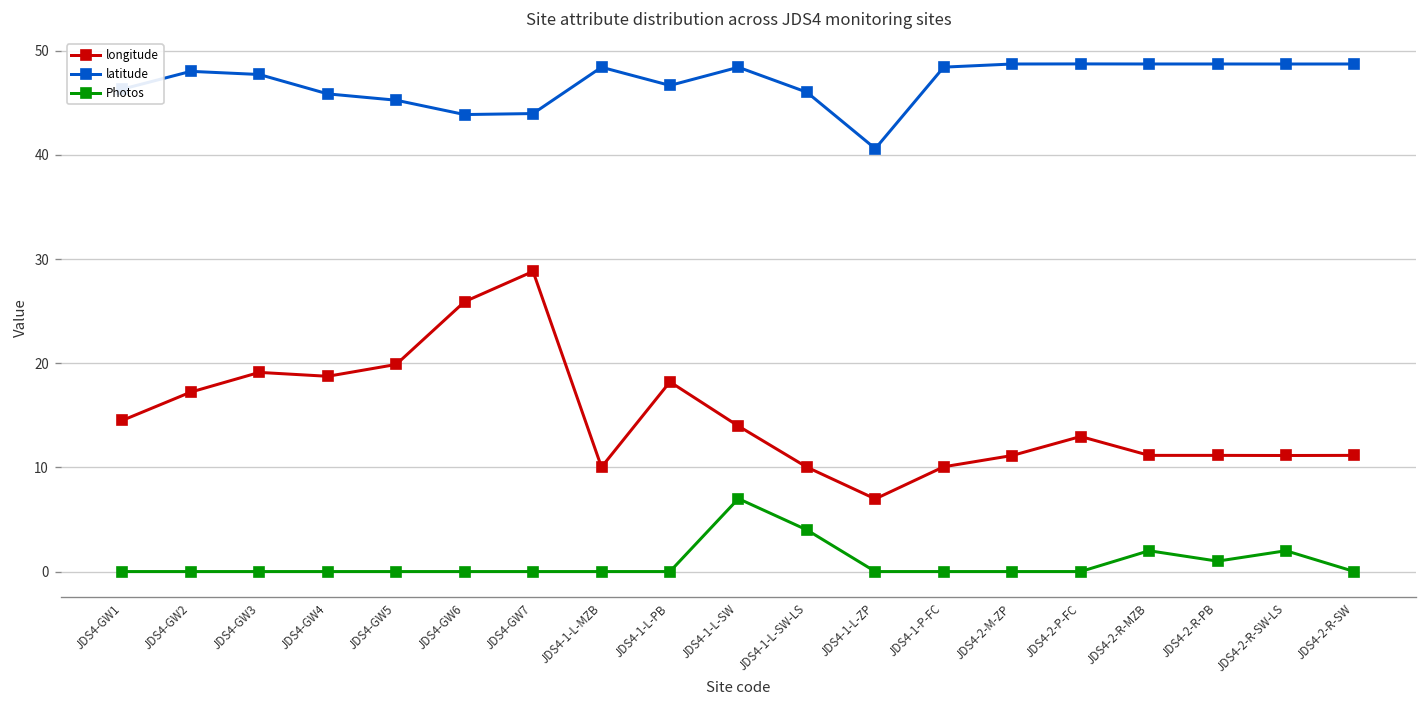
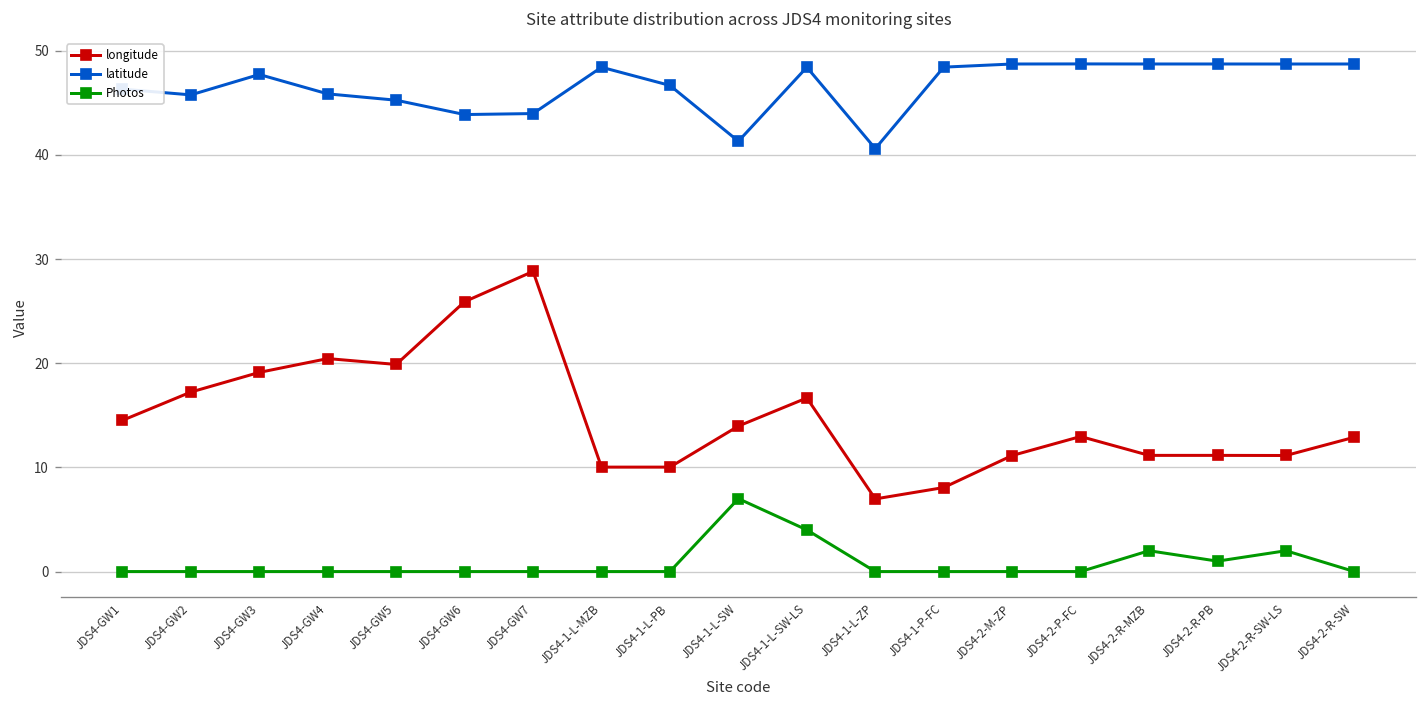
latitude, JDS4-GW2: 48 -> 46
longitude, JDS4-GW4: 19 -> 20
longitude, JDS4-1-L-PB: 18 -> 10
latitude, JDS4-1-L-SW: 48 -> 41
longitude, JDS4-1-L-SW-LS: 10 -> 17
latitude, JDS4-1-L-SW-LS: 46 -> 48
longitude, JDS4-1-P-FC: 10 -> 8
longitude, JDS4-2-R-SW: 11 -> 13
